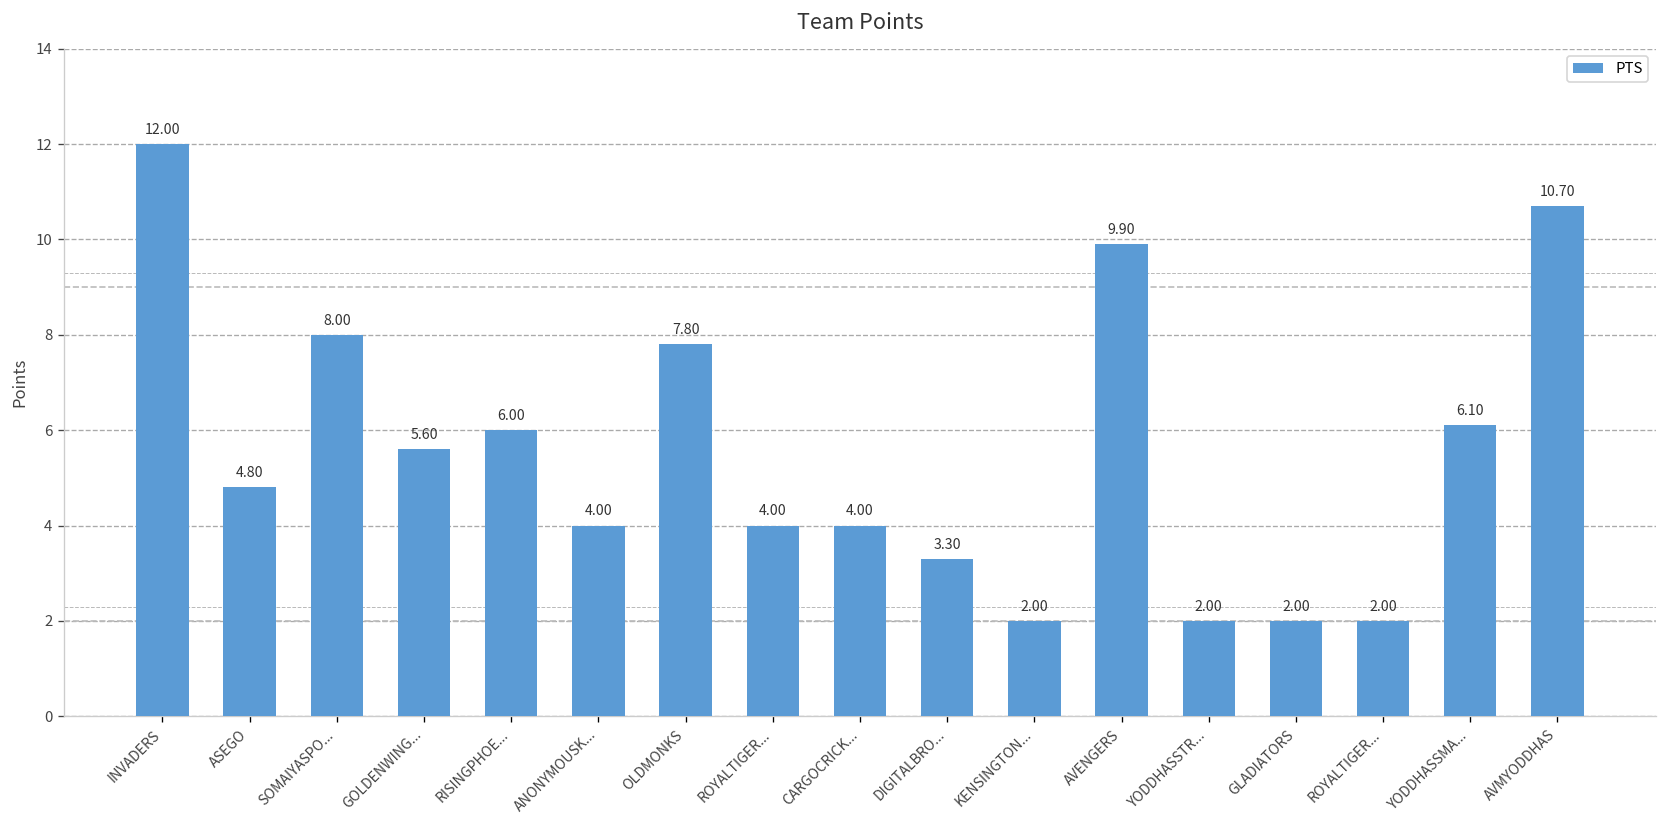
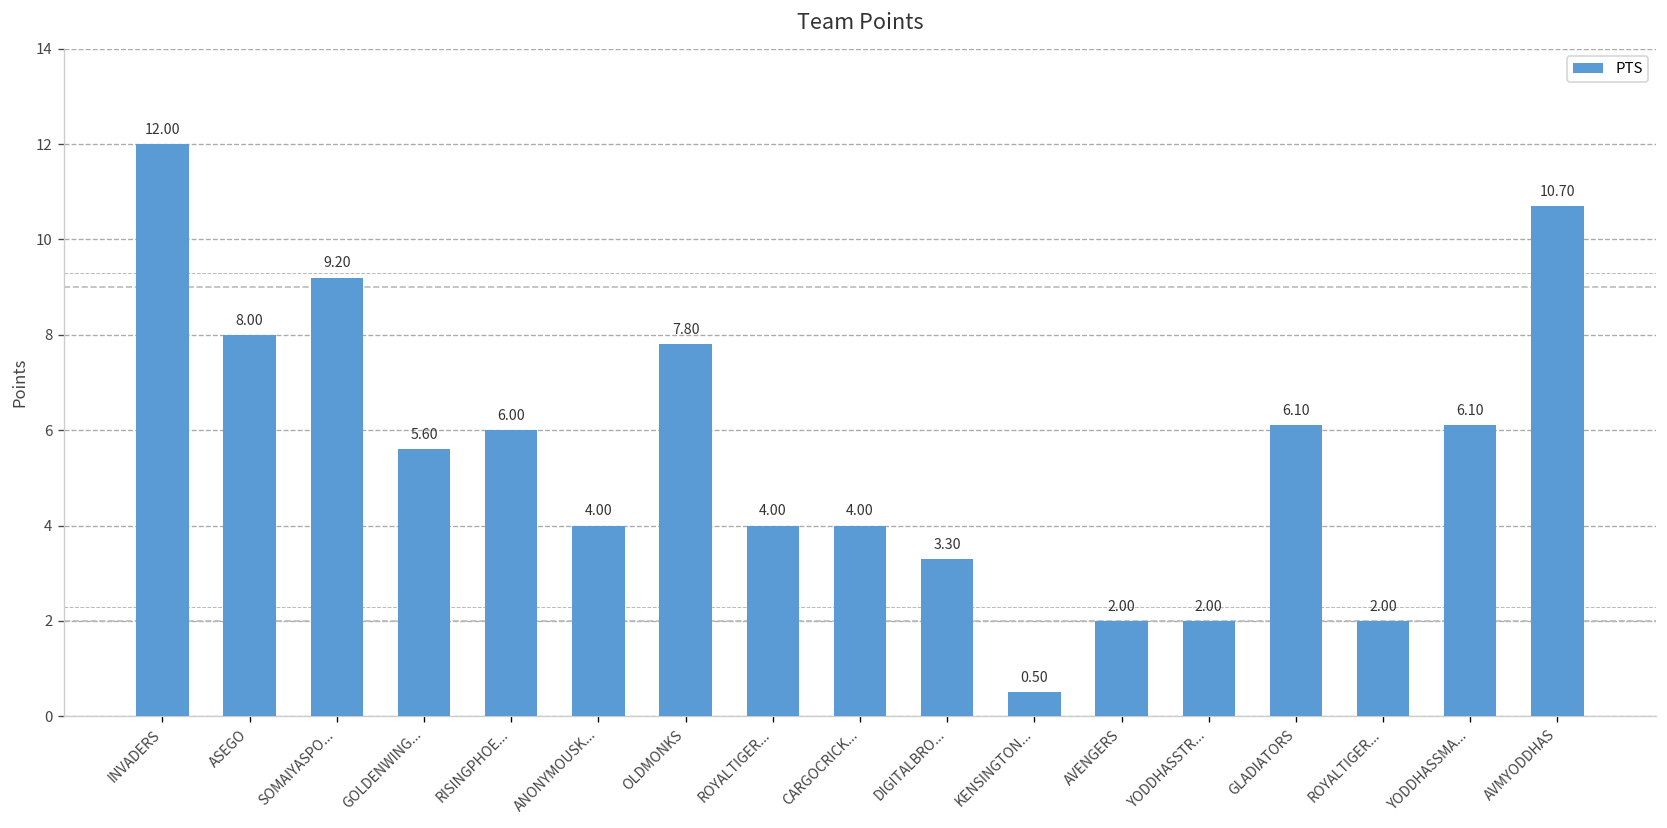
ASEGO: 4.80 -> 8.00
SOMAIYASPO...: 8.00 -> 9.20
KENSINGTON...: 2.00 -> 0.50
AVENGERS: 9.90 -> 2.00
GLADIATORS: 2.00 -> 6.10
